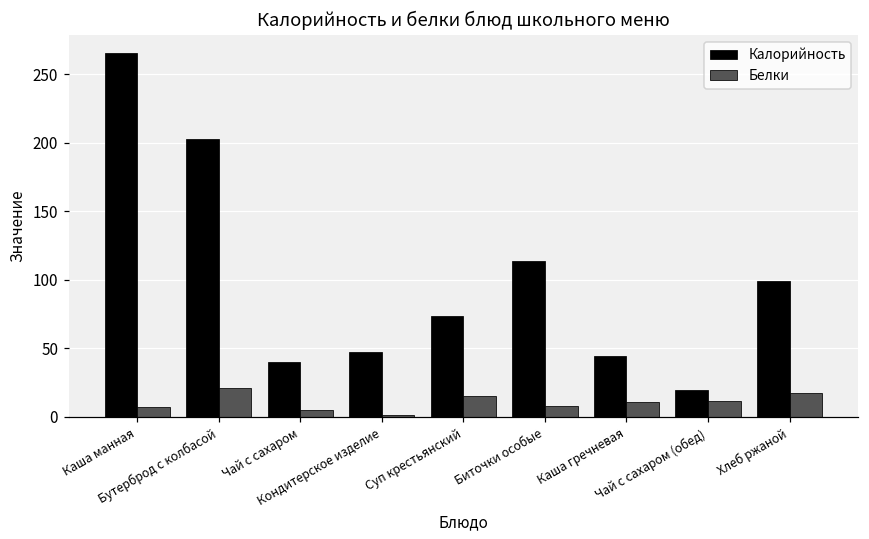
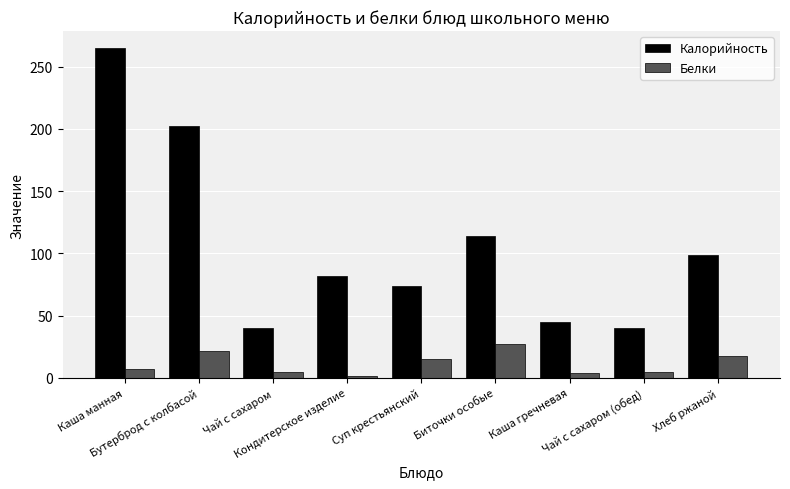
Калорийность, Кондитерское изделие: 47 -> 82
Белки, Биточки особые: 8 -> 27
Белки, Каша гречневая: 11 -> 4
Калорийность, Чай с сахаром (обед): 19 -> 40
Белки, Чай с сахаром (обед): 12 -> 5
